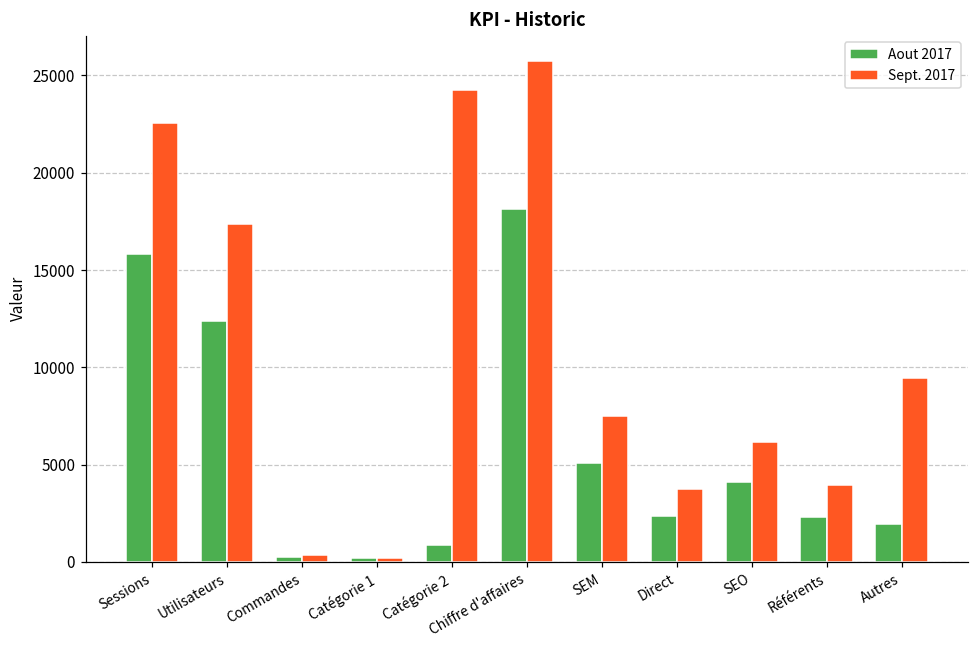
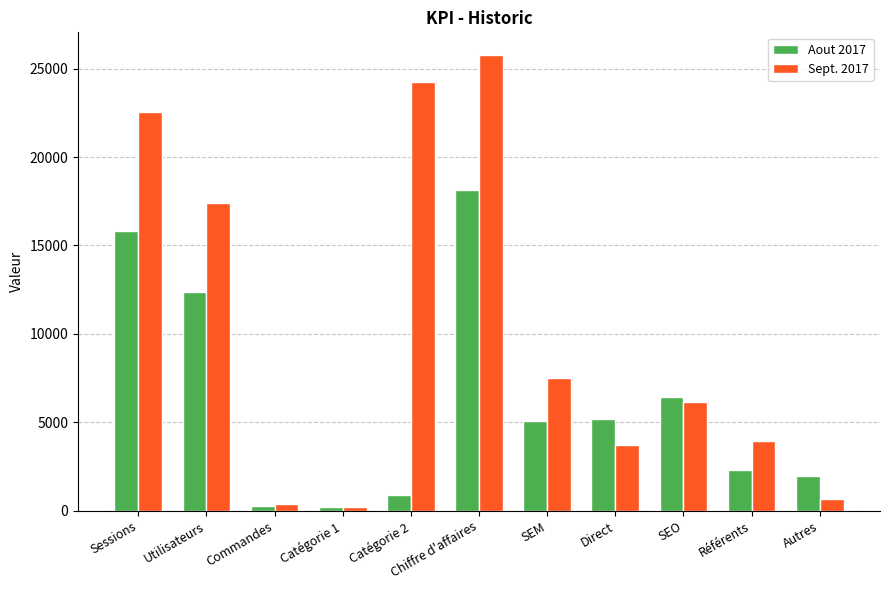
Aout 2017, Direct: 2400 -> 5200
Aout 2017, SEO: 4100 -> 6400
Sept. 2017, Autres: 9400 -> 700
